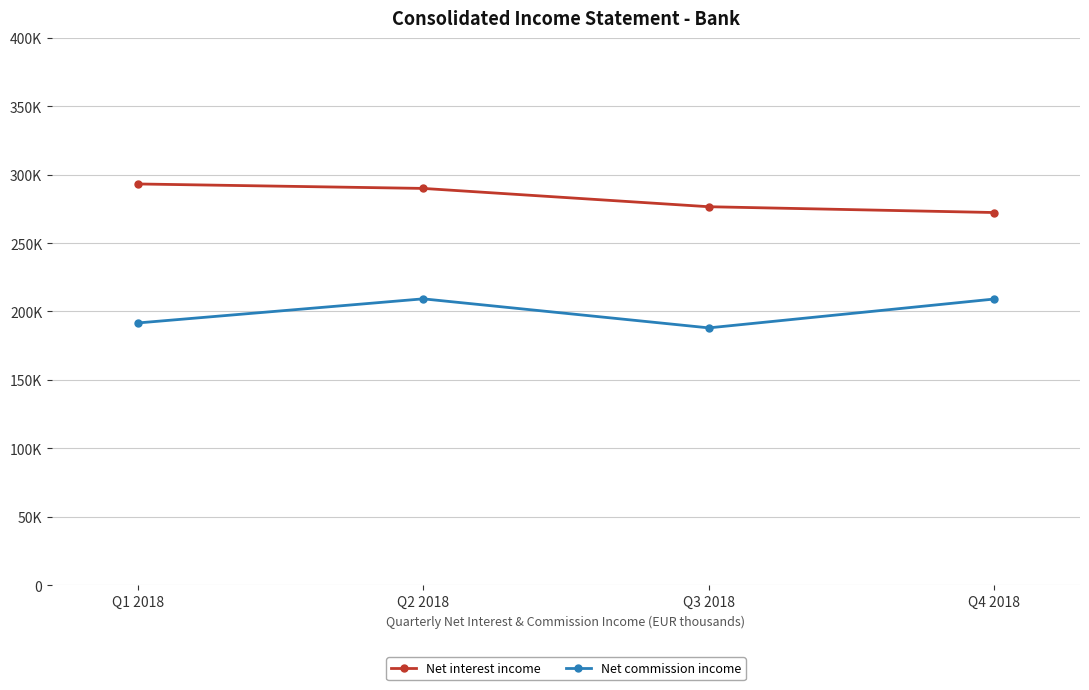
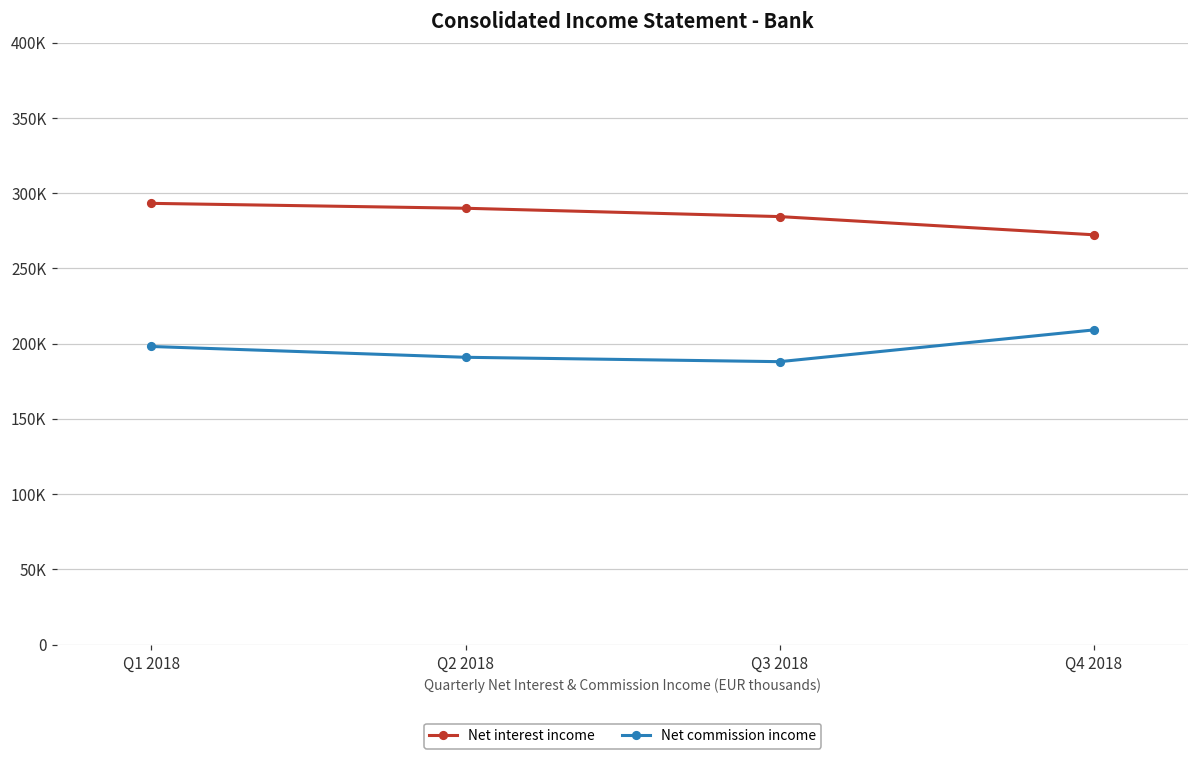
Net commission income, Q1 2018: 192000 -> 198000
Net commission income, Q2 2018: 209000 -> 191000
Net interest income, Q3 2018: 277000 -> 284000
